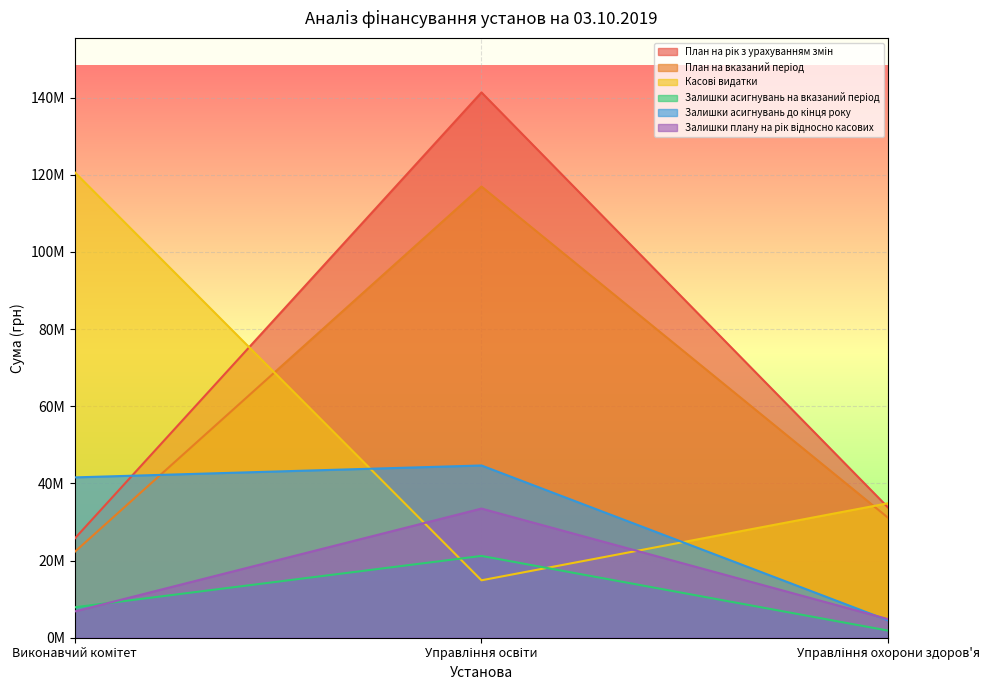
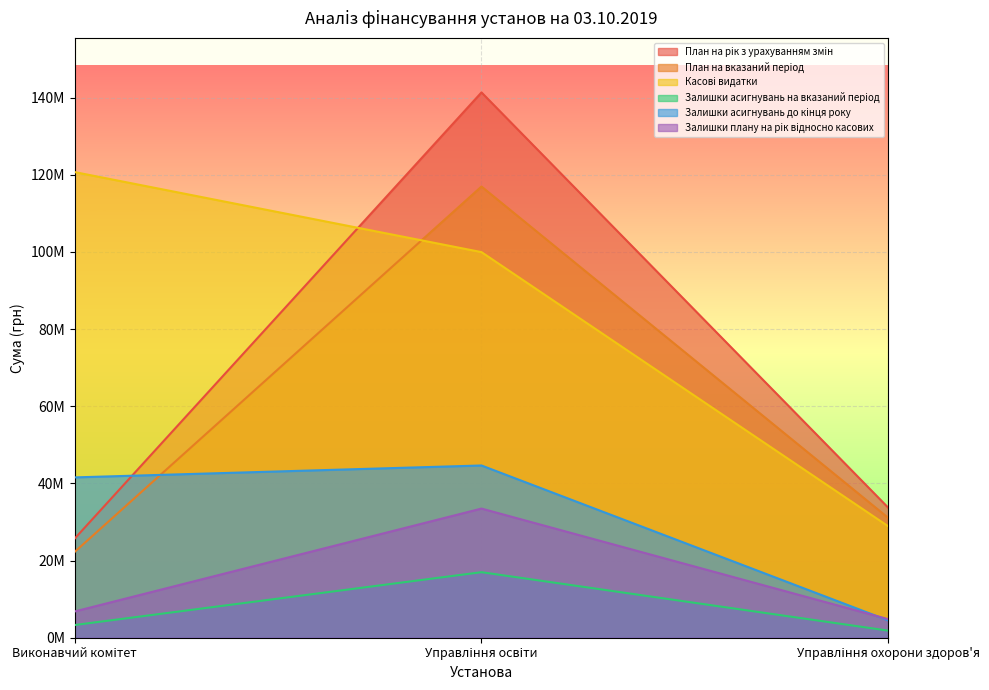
Залишки асигнувань на вказаний період, Виконавчий комітет: 8000000 -> 3000000
Касові видатки, Управління освіти: 15000000 -> 100000000
Залишки асигнувань на вказаний період, Управління освіти: 21000000 -> 17000000
Касові видатки, Управління охорони здоров'я: 35000000 -> 29000000
